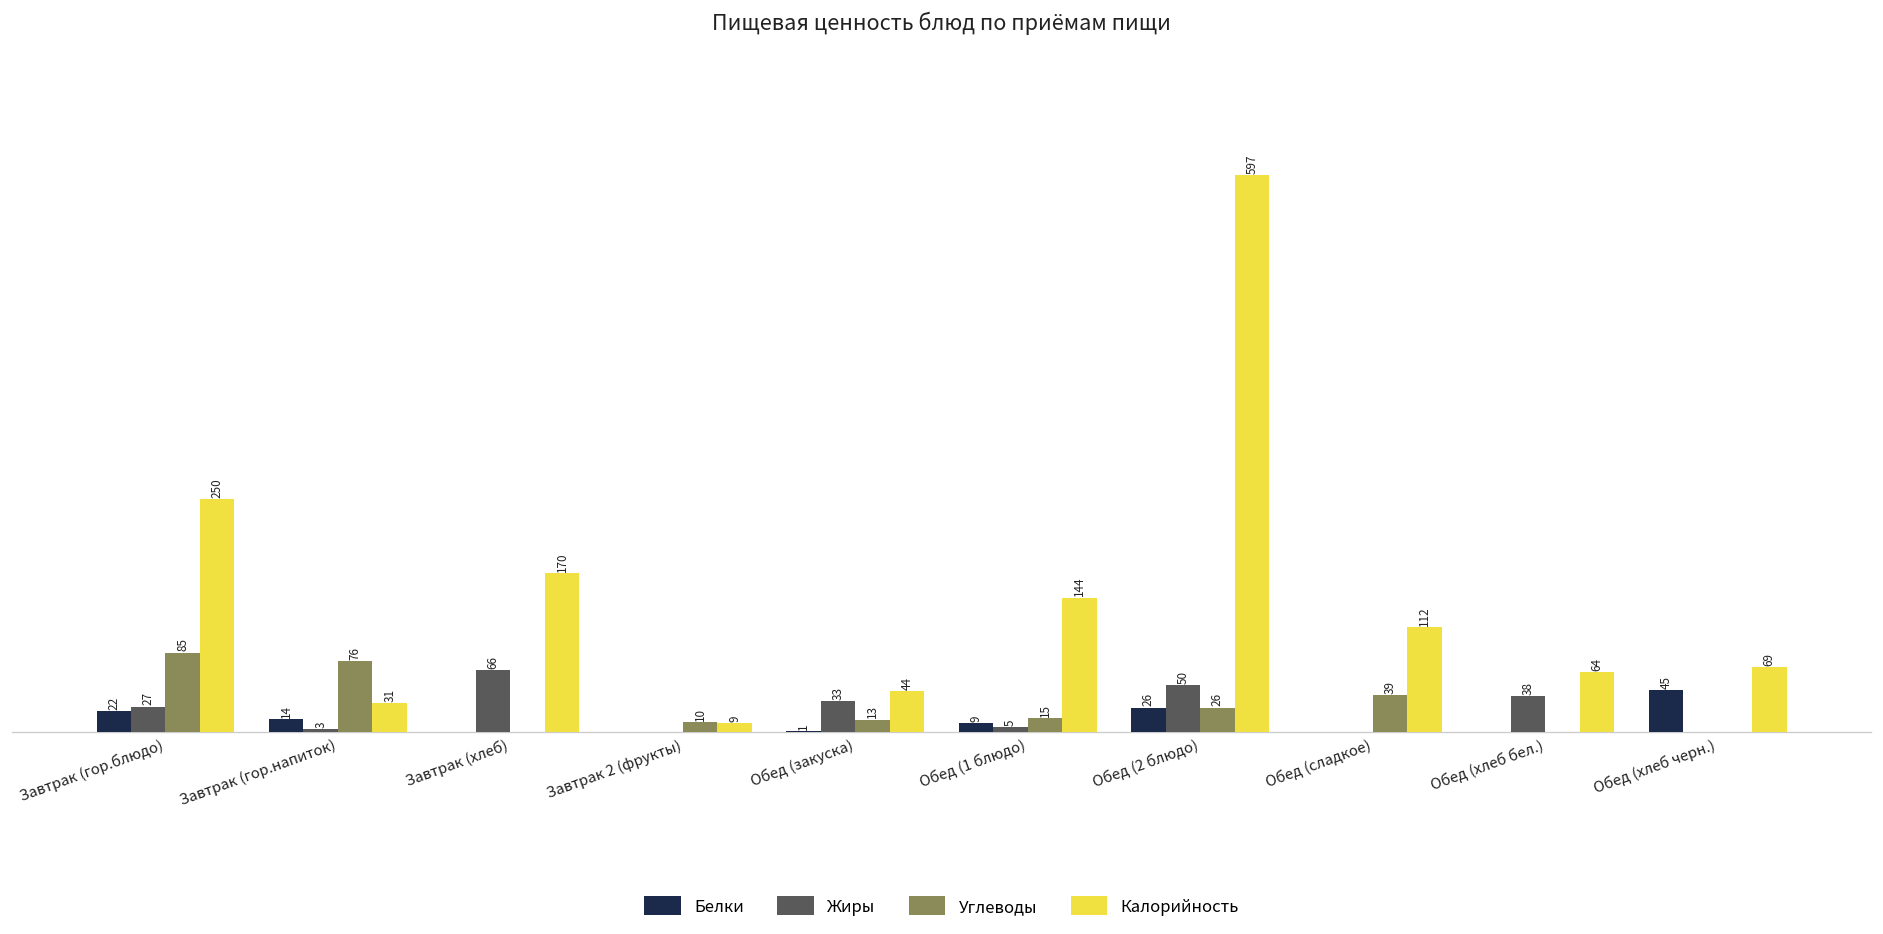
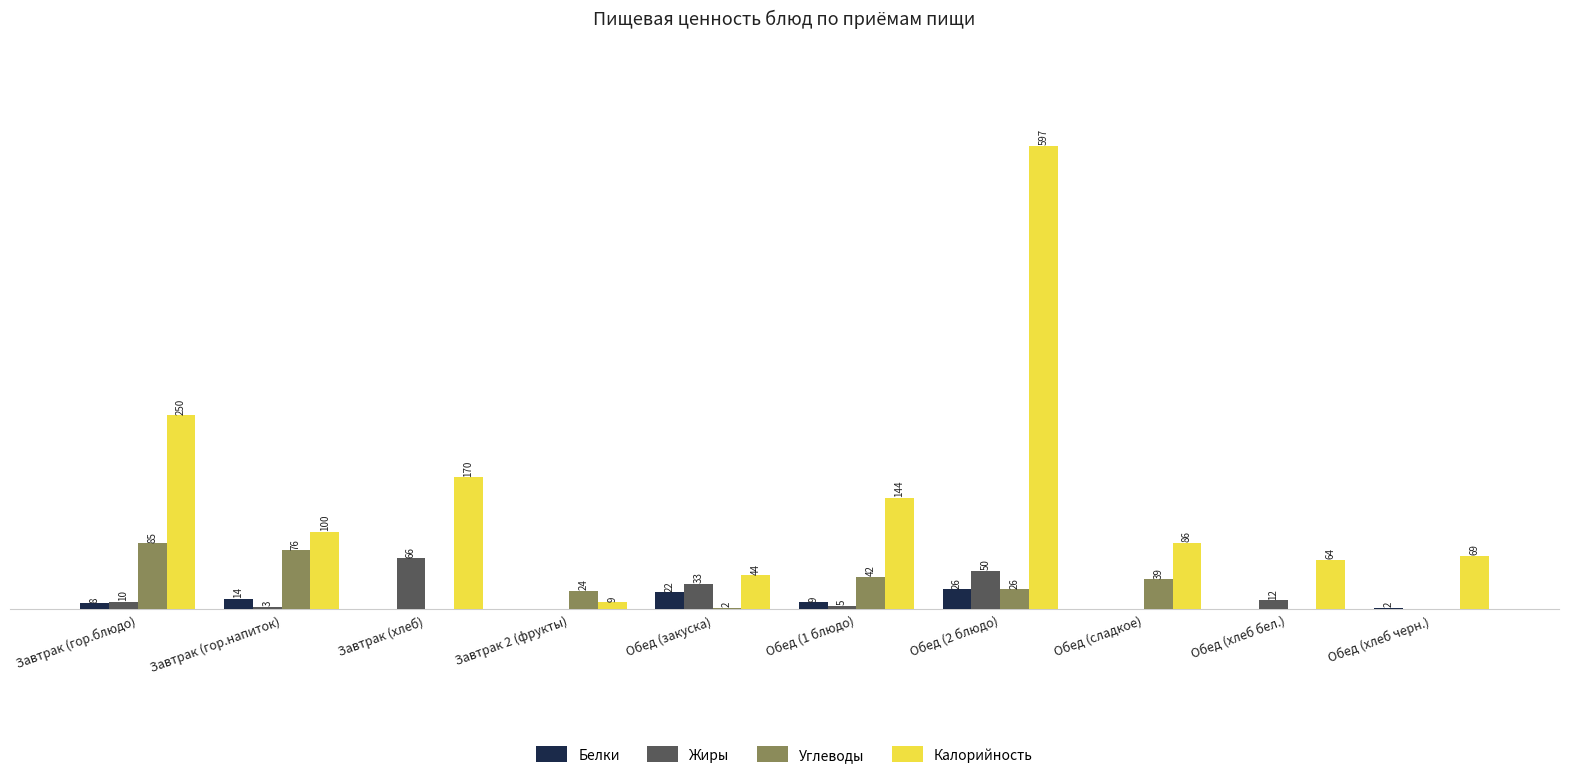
Белки, Завтрак (гор.блюдо): 22 -> 8
Жиры, Завтрак (гор.блюдо): 27 -> 10
Калорийность, Завтрак (гор.напиток): 31 -> 100
Углеводы, Завтрак 2 (фрукты): 10 -> 24
Белки, Обед (закуска): 1 -> 22
Углеводы, Обед (закуска): 13 -> 2
Углеводы, Обед (1 блюдо): 15 -> 42
Калорийность, Обед (сладкое): 112 -> 86
Жиры, Обед (хлеб бел.): 38 -> 12
Белки, Обед (хлеб черн.): 45 -> 2
